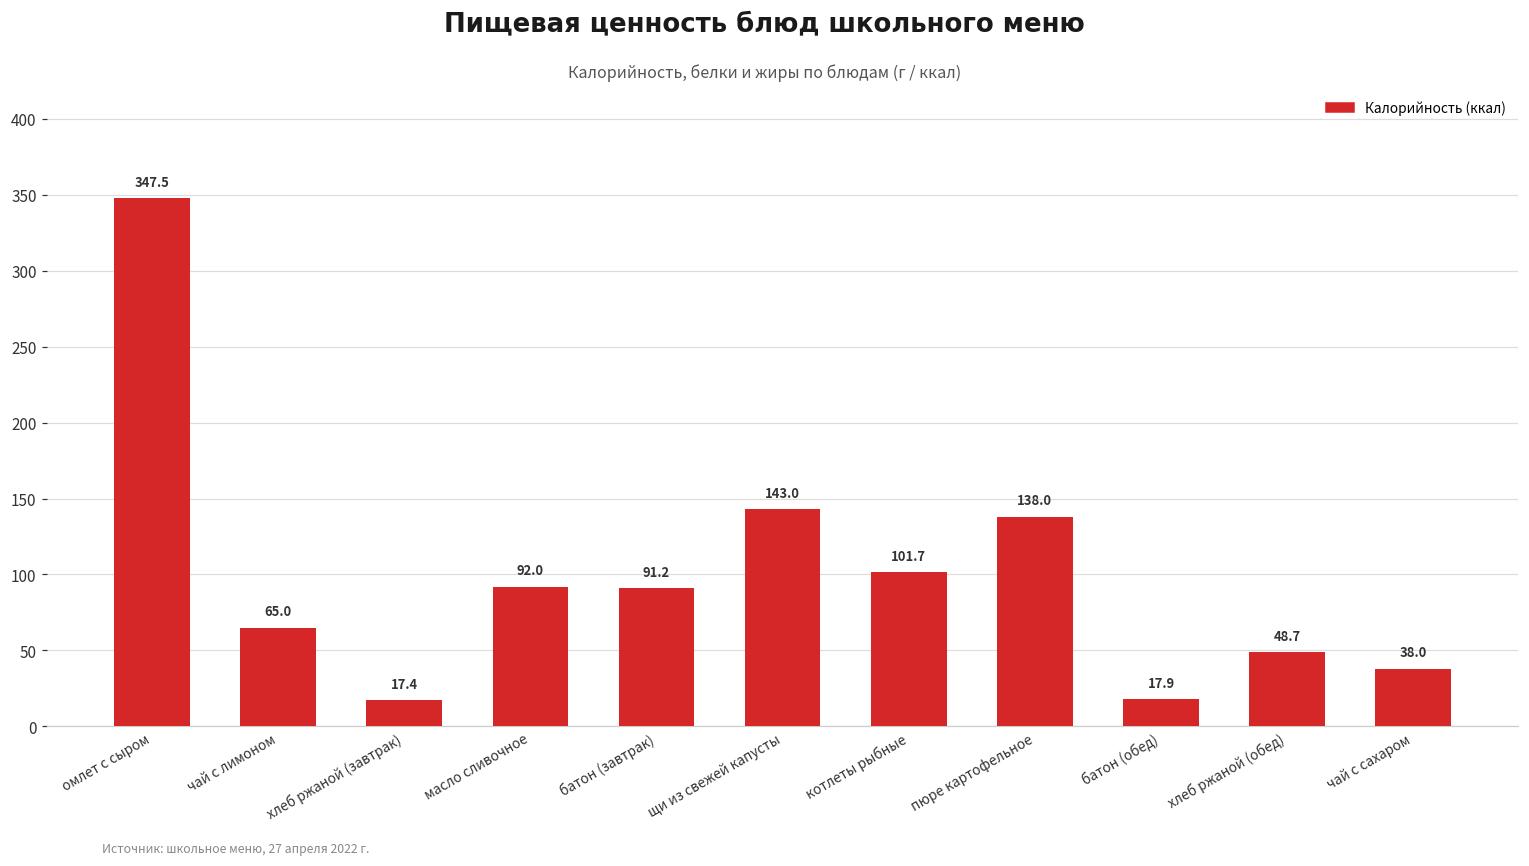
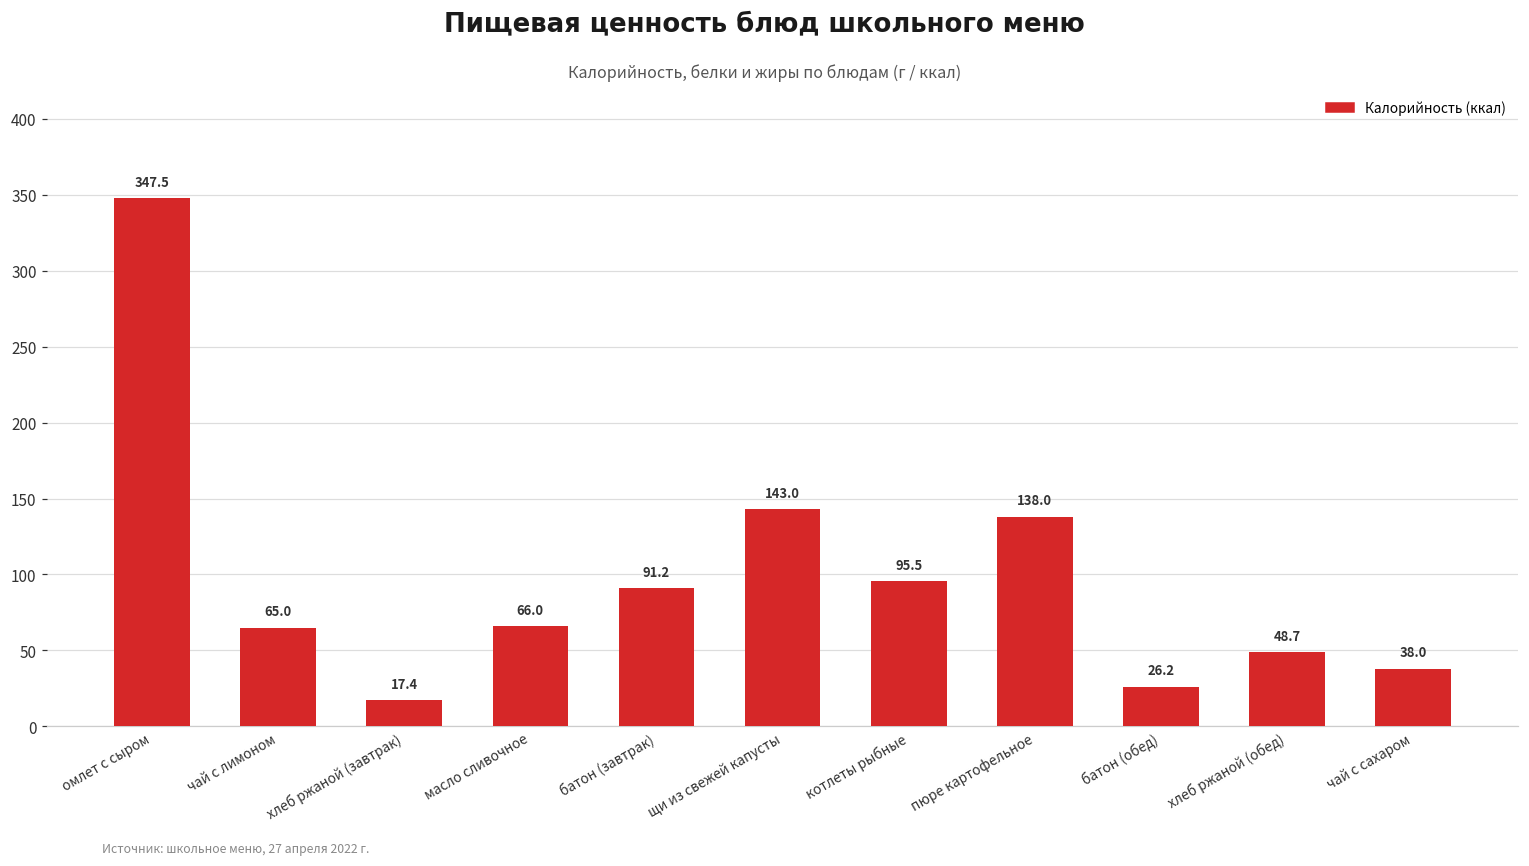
масло сливочное: 92.0 -> 66.0
котлеты рыбные: 101.7 -> 95.5
батон (обед): 17.9 -> 26.2
